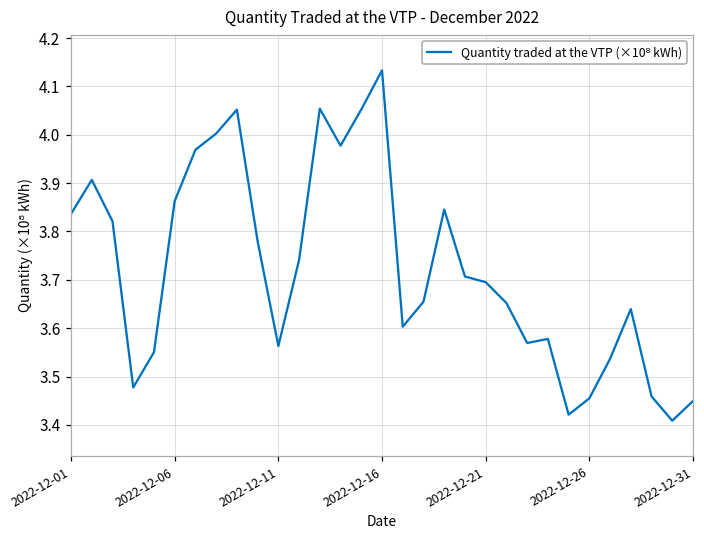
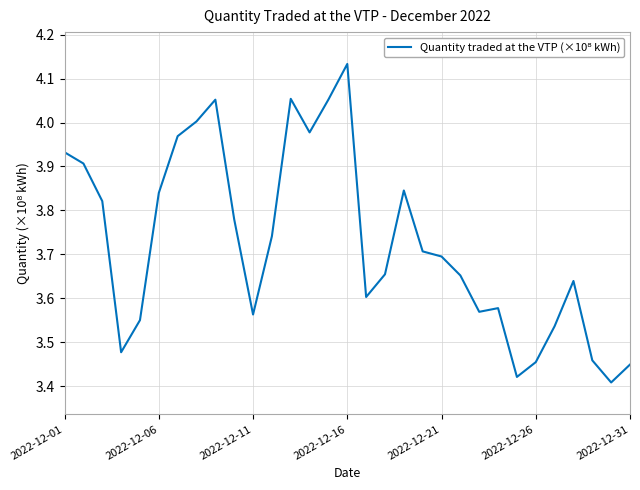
2022-12-01: 3.84 -> 3.93
2022-12-06: 3.86 -> 3.84
